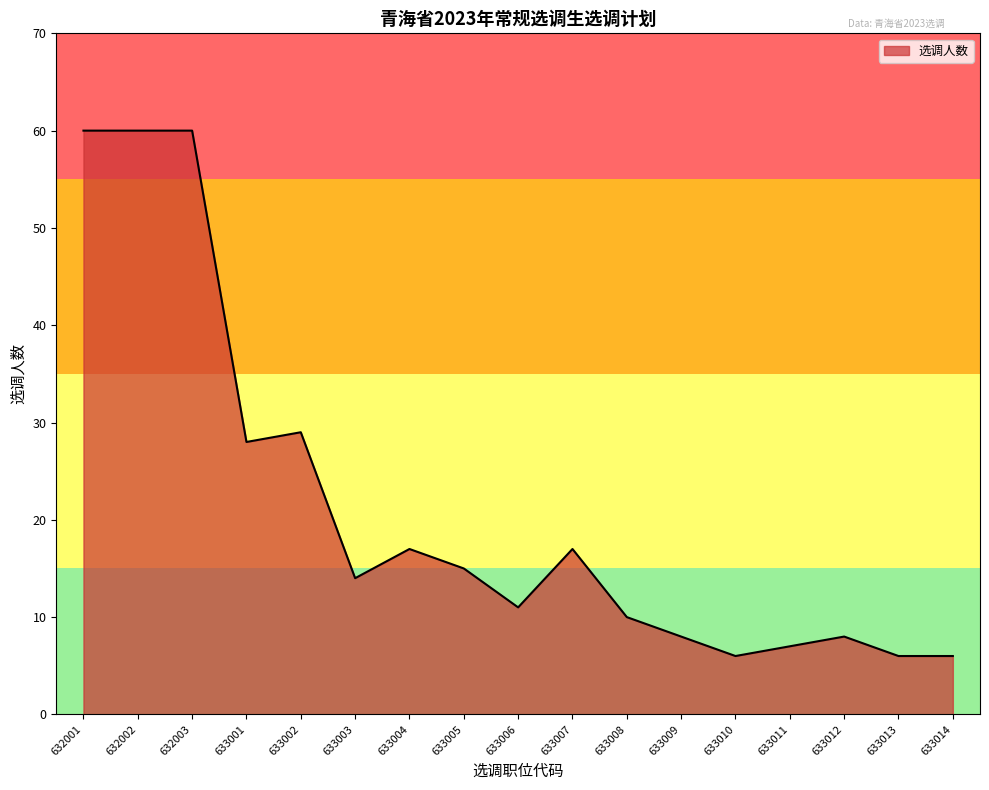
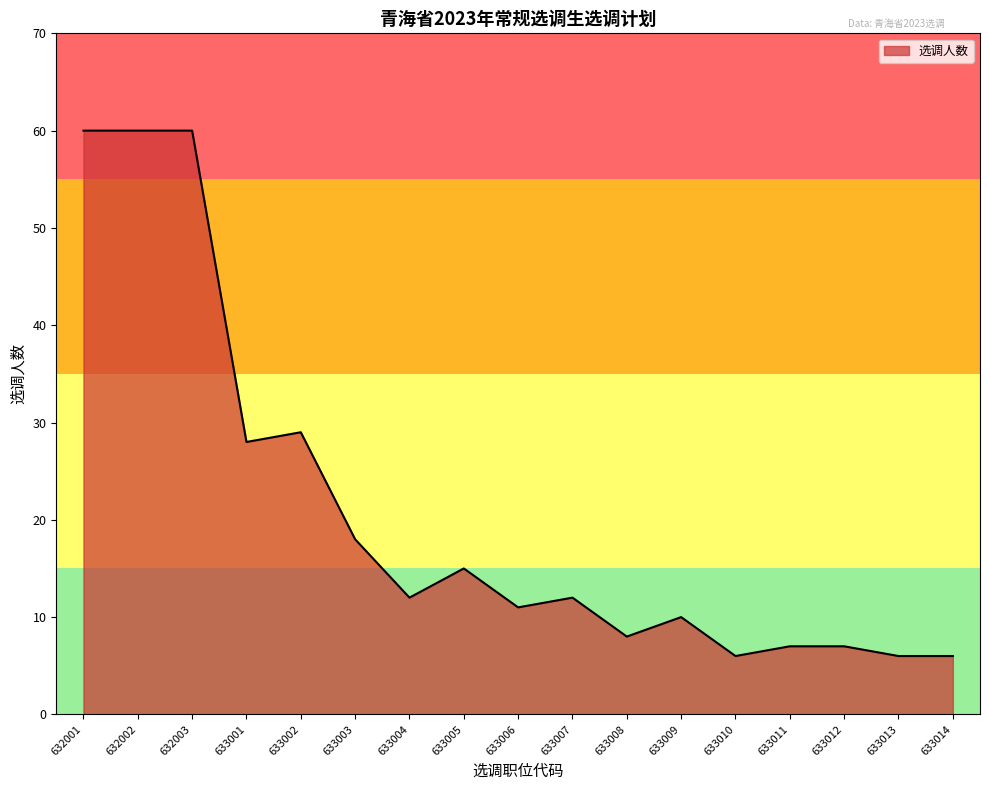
633003: 14 -> 18
633004: 17 -> 12
633007: 17 -> 12
633008: 10 -> 8
633009: 8 -> 10
633012: 8 -> 7
